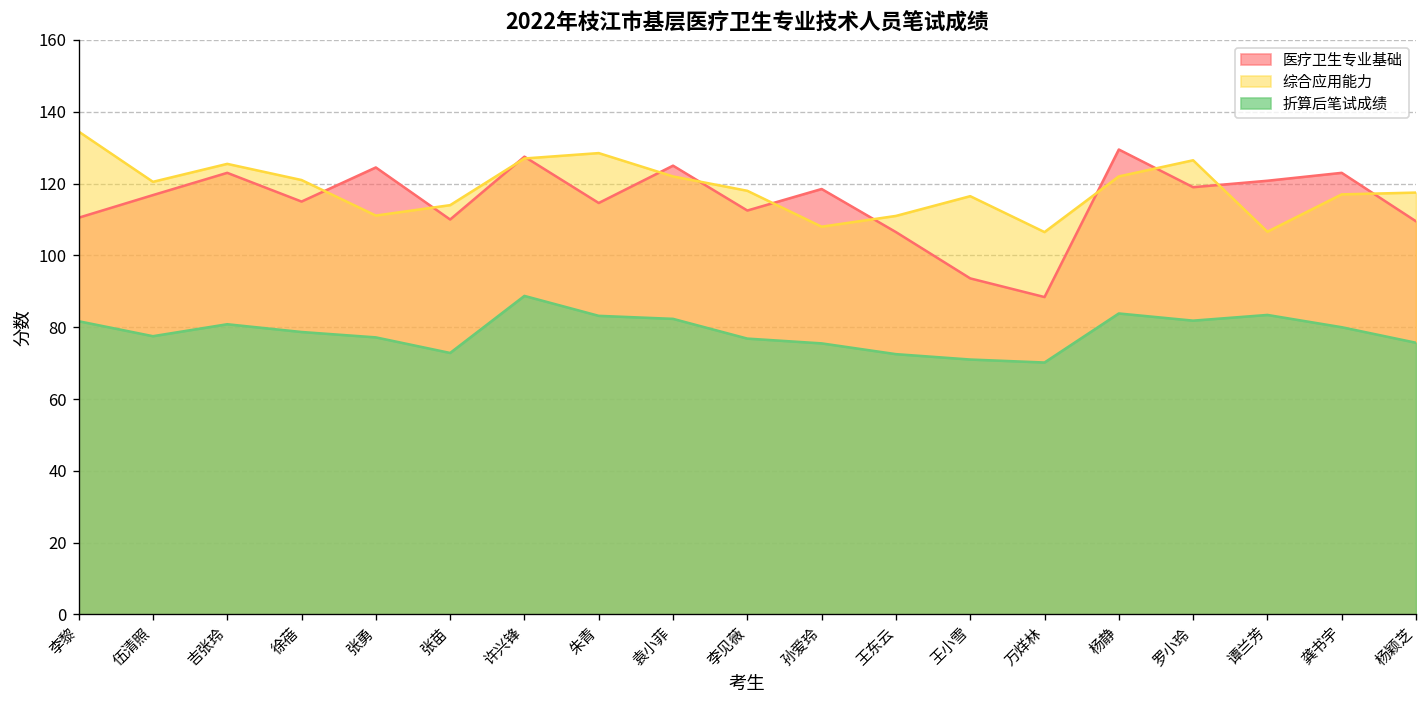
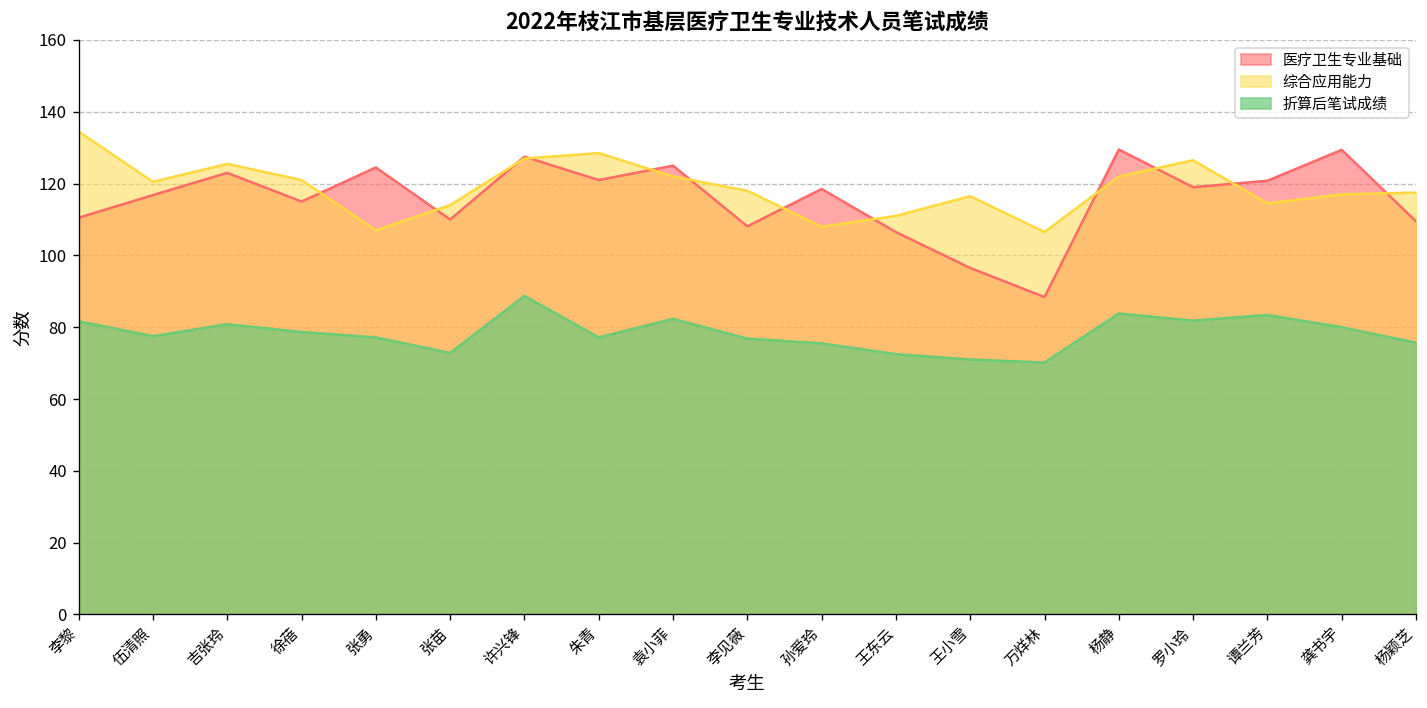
综合应用能力, 张勇: 111 -> 107
医疗卫生专业基础, 朱青: 115 -> 121
折算后笔试成绩, 朱青: 83 -> 77
医疗卫生专业基础, 李见薇: 113 -> 108
医疗卫生专业基础, 王小雪: 94 -> 97
综合应用能力, 谭兰芳: 107 -> 115
医疗卫生专业基础, 龚书宇: 123 -> 129
